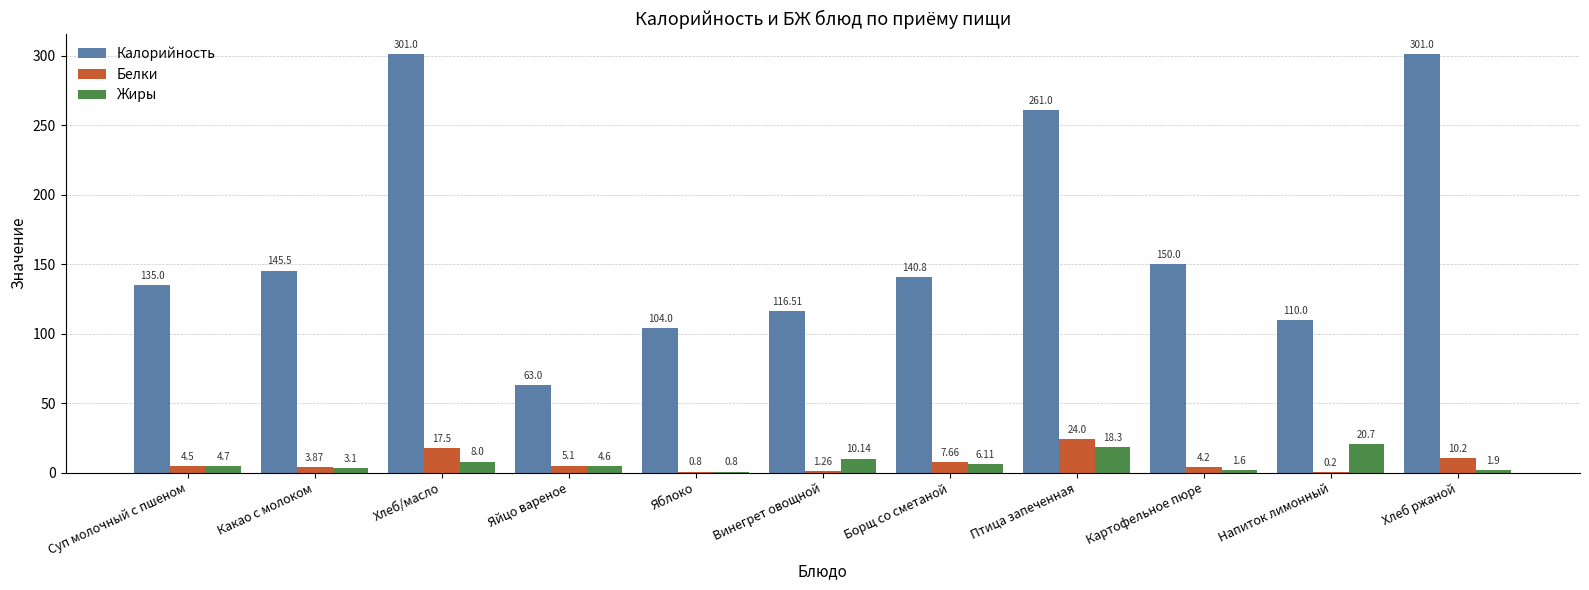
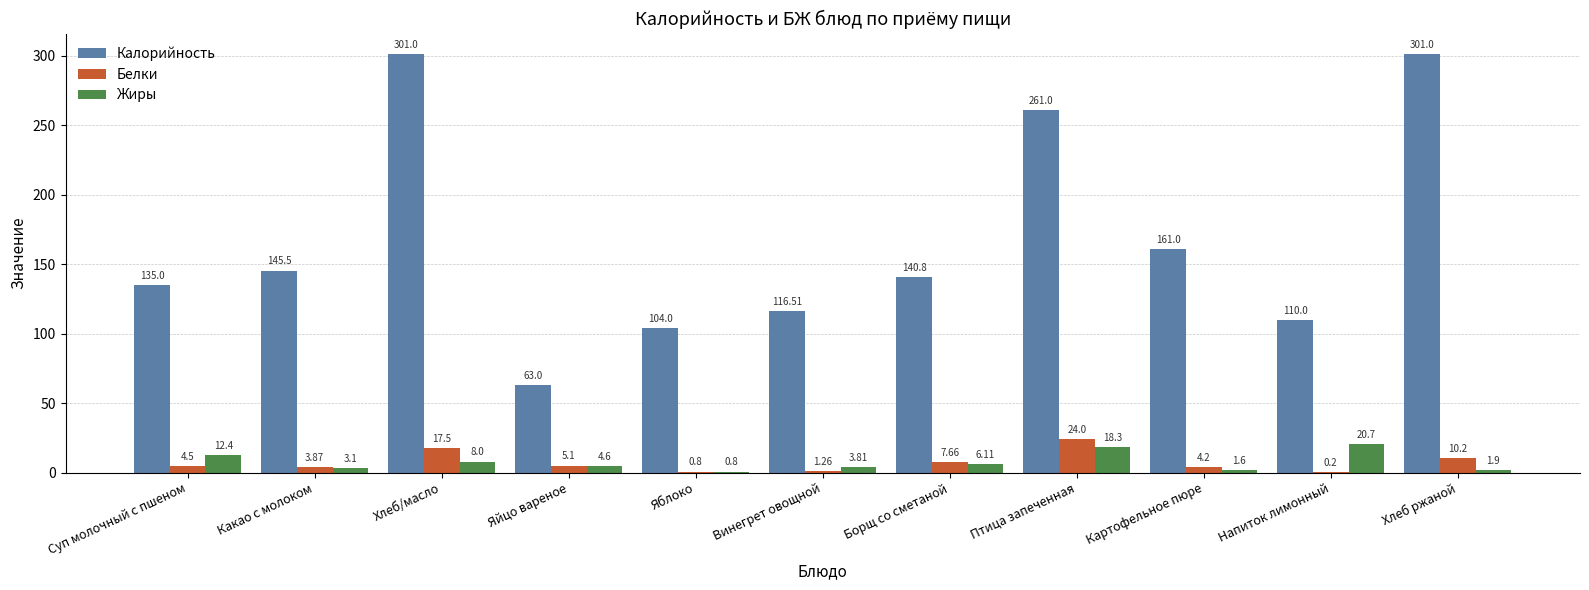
Жиры, Суп молочный с пшеном: 4.7 -> 12.4
Жиры, Винегрет овощной: 10.14 -> 3.81
Калорийность, Картофельное пюре: 150.0 -> 161.0
